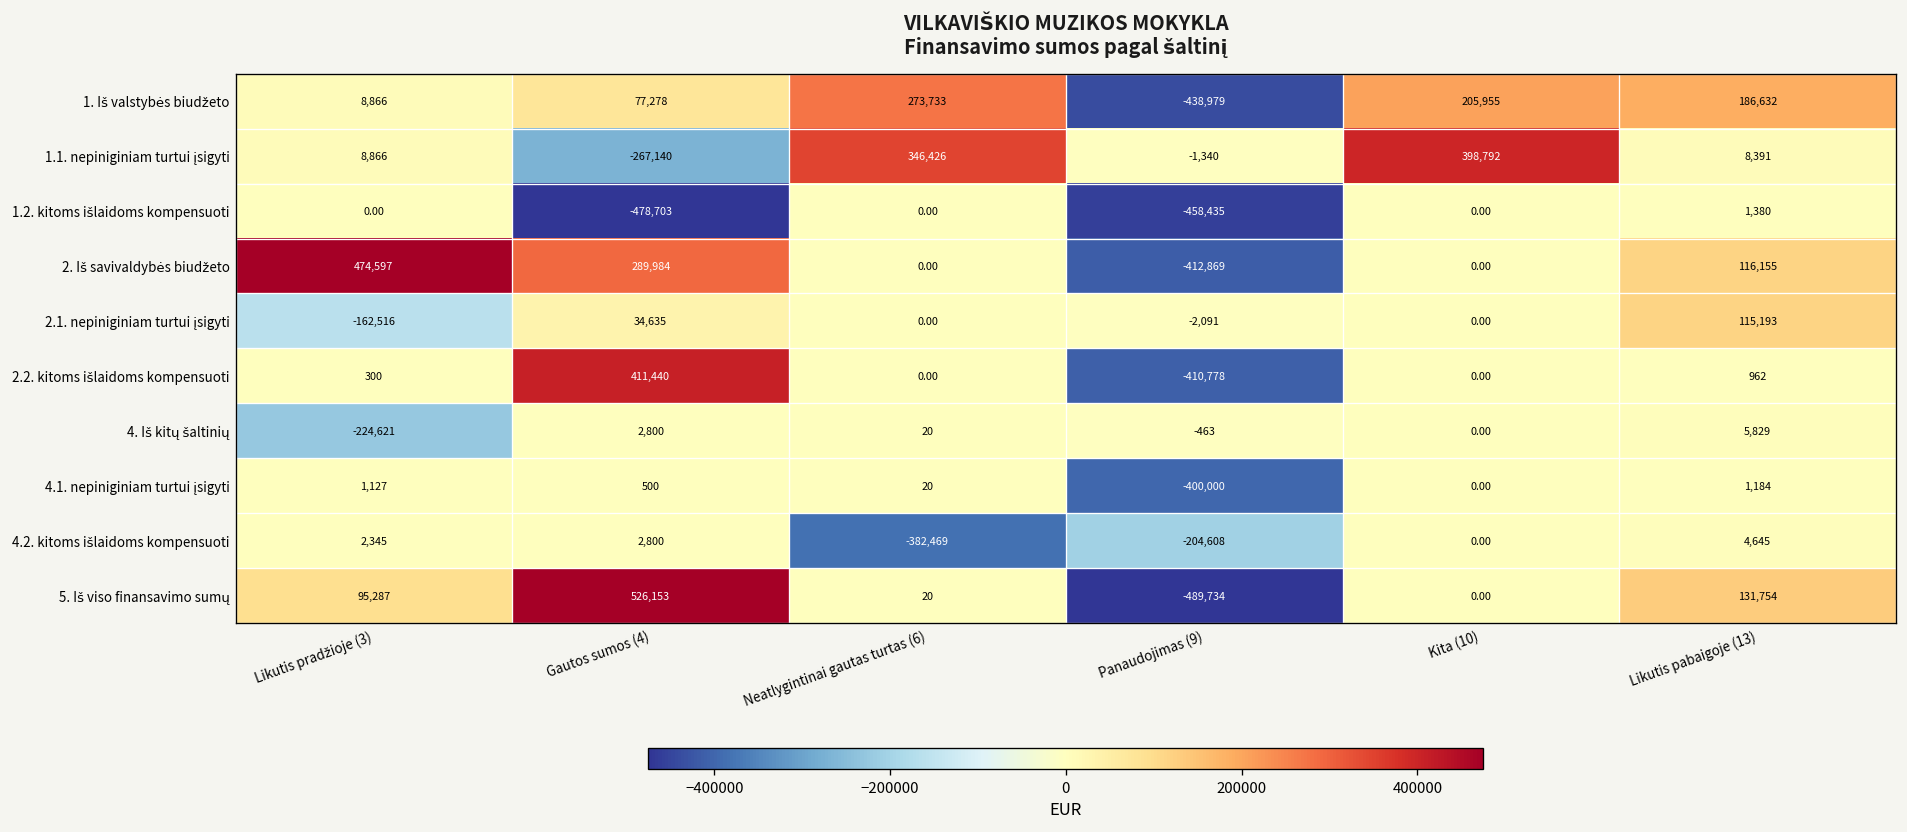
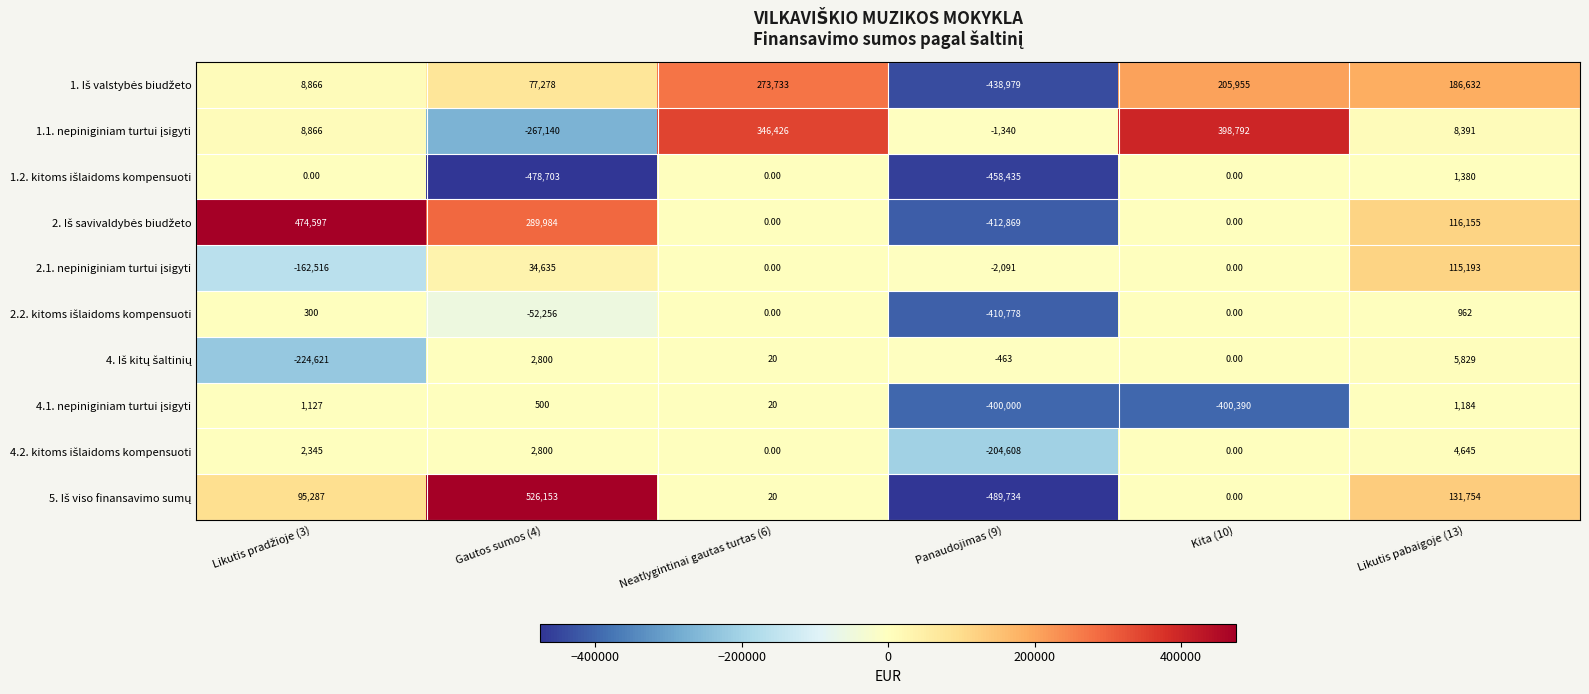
2.2. kitoms išlaidoms kompensuoti, Gautos sumos (4): 411,440 -> -52,256
4.1. nepiniginiam turtui įsigyti, Kita (10): 0.00 -> -400,390
4.2. kitoms išlaidoms kompensuoti, Neatlygintinai gautas turtas (6): -382,469 -> 0.00
